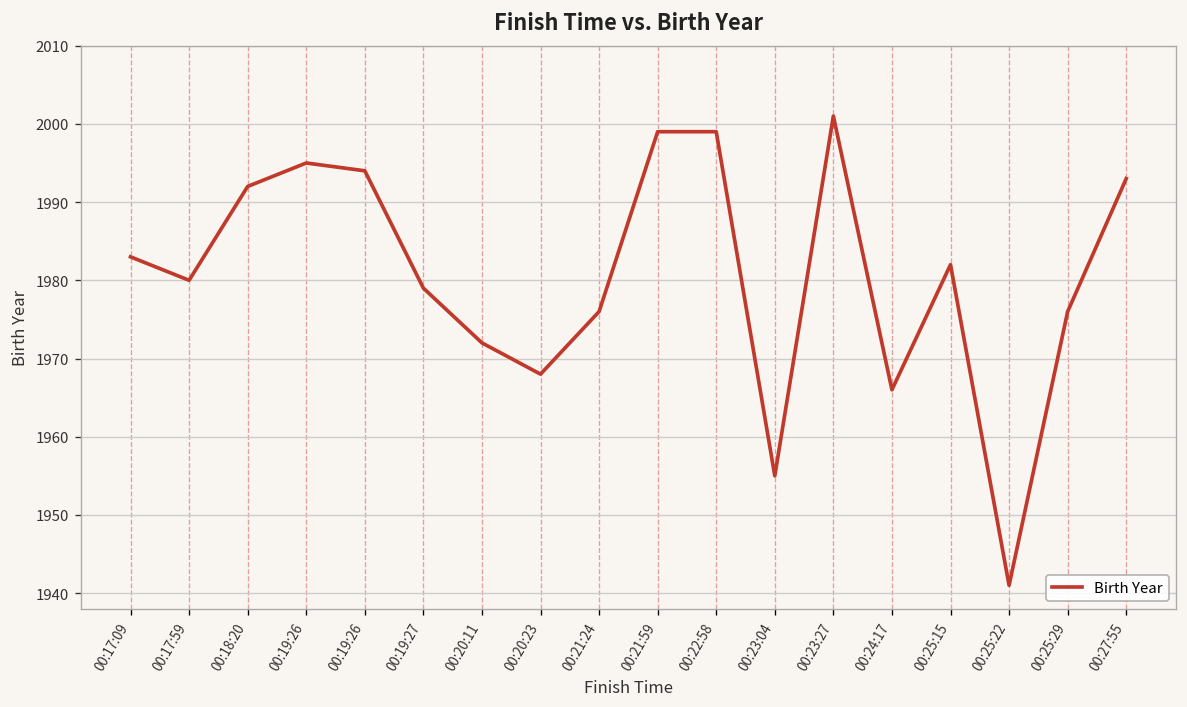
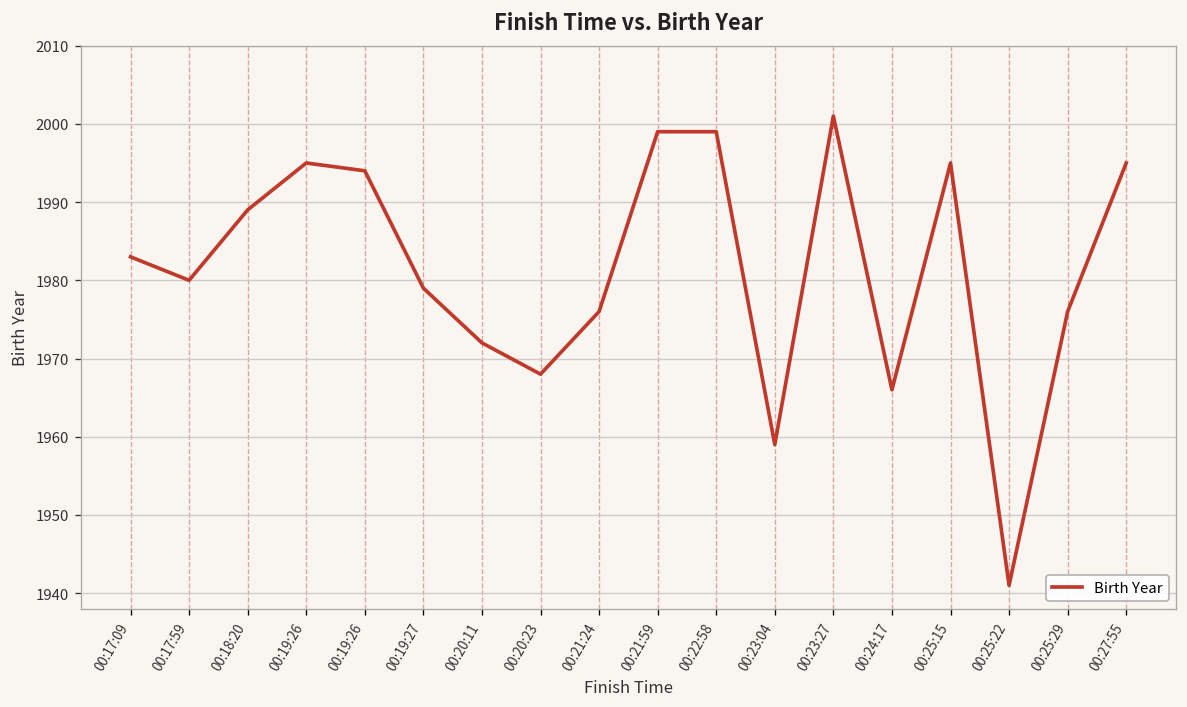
00:18:20: 1992 -> 1989
00:23:04: 1955 -> 1959
00:25:15: 1982 -> 1995
00:27:55: 1993 -> 1995
